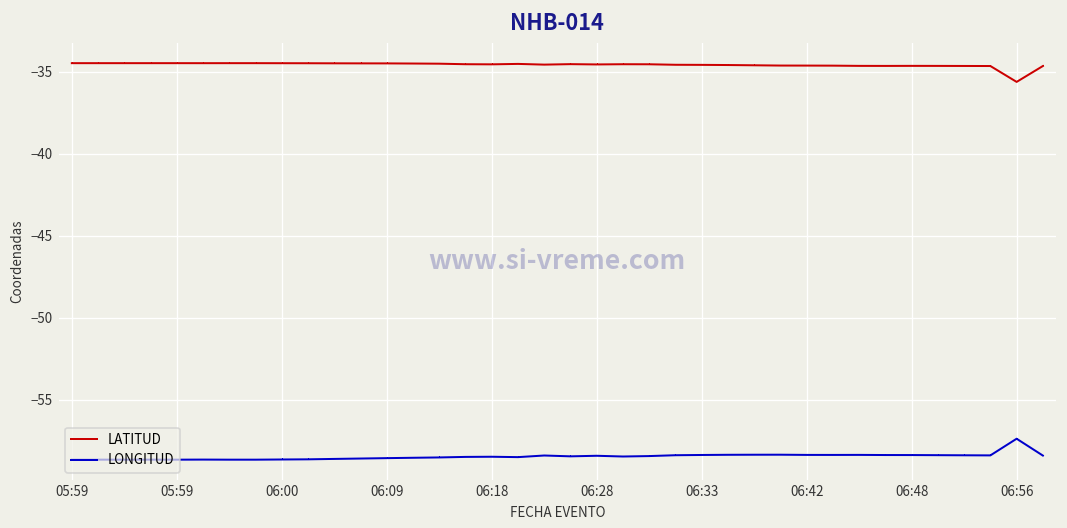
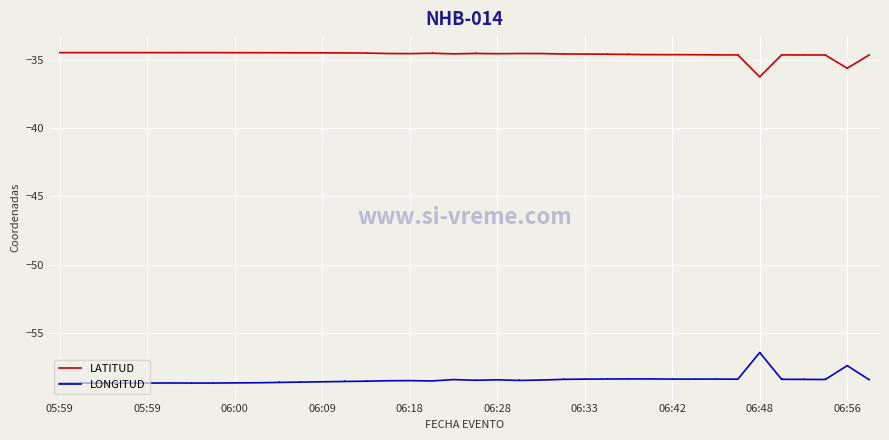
LATITUD, 06:48: -34.6 -> -36.2
LONGITUD, 06:48: -58.4 -> -56.4
